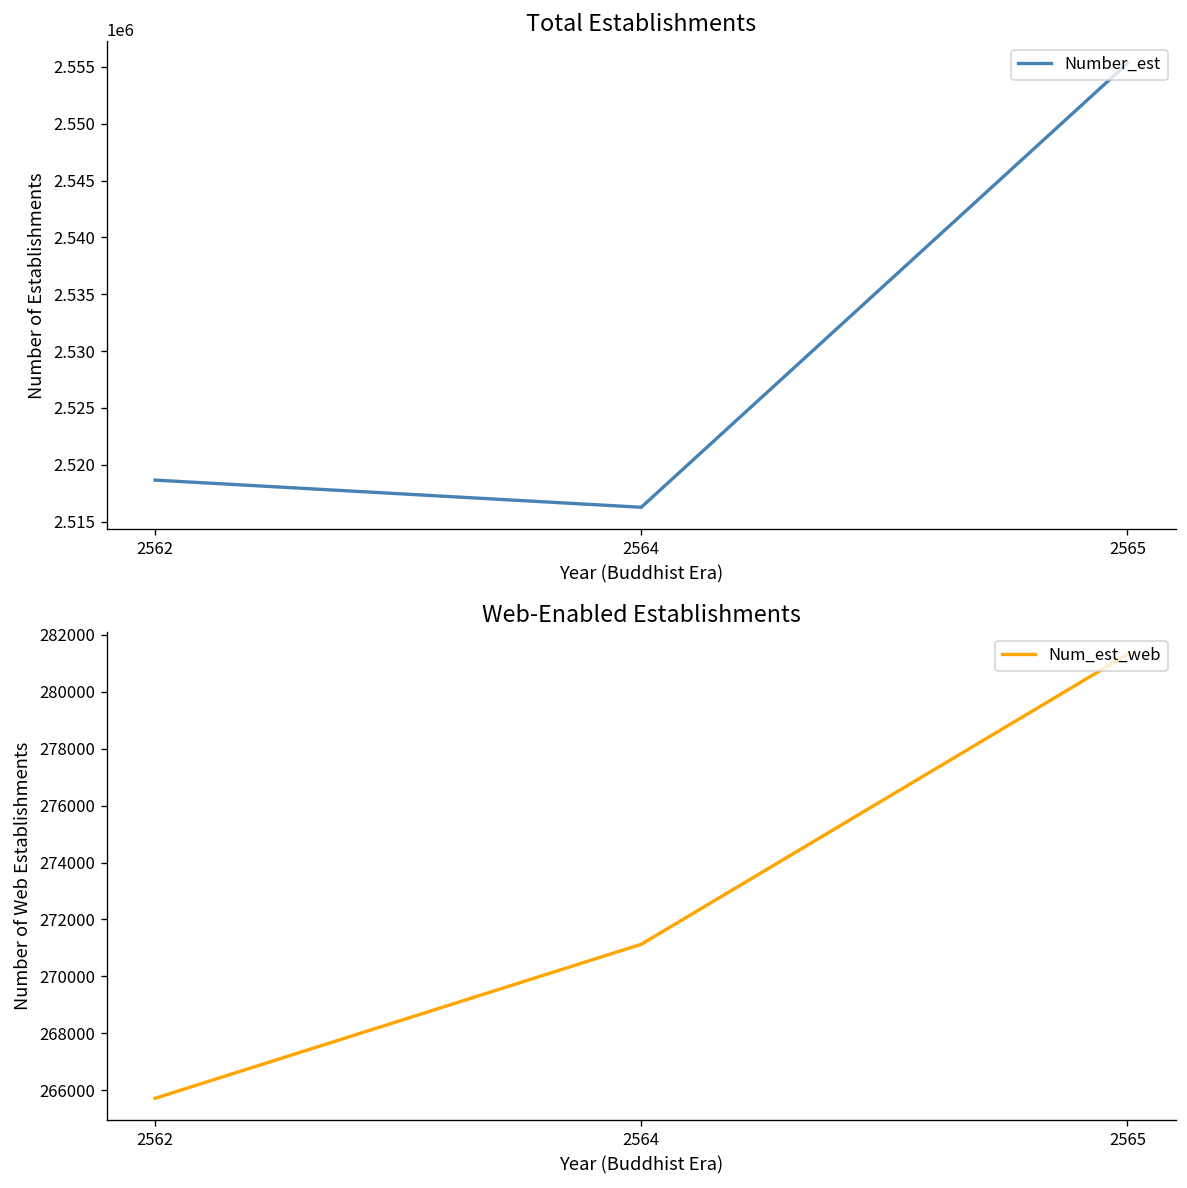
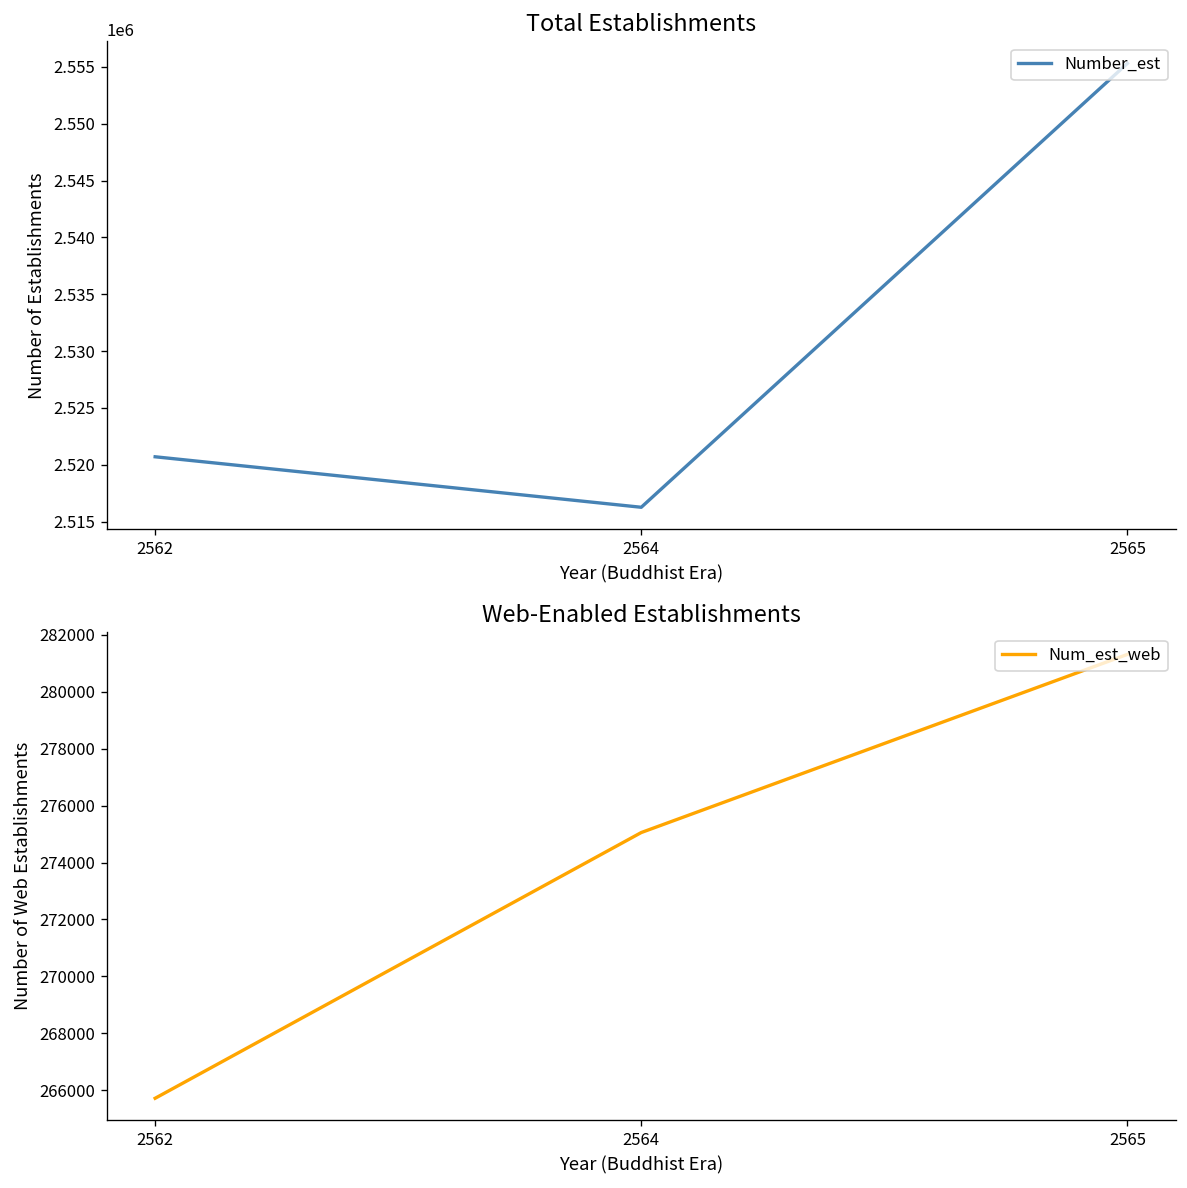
Total Establishments, 2562: 2519000 -> 2521000
Web-Enabled Establishments, 2564: 271100 -> 275100
